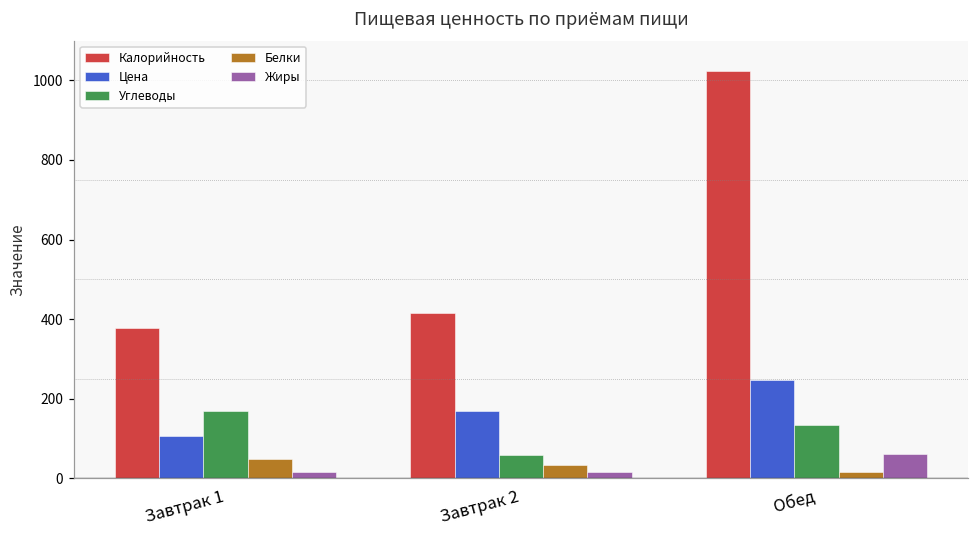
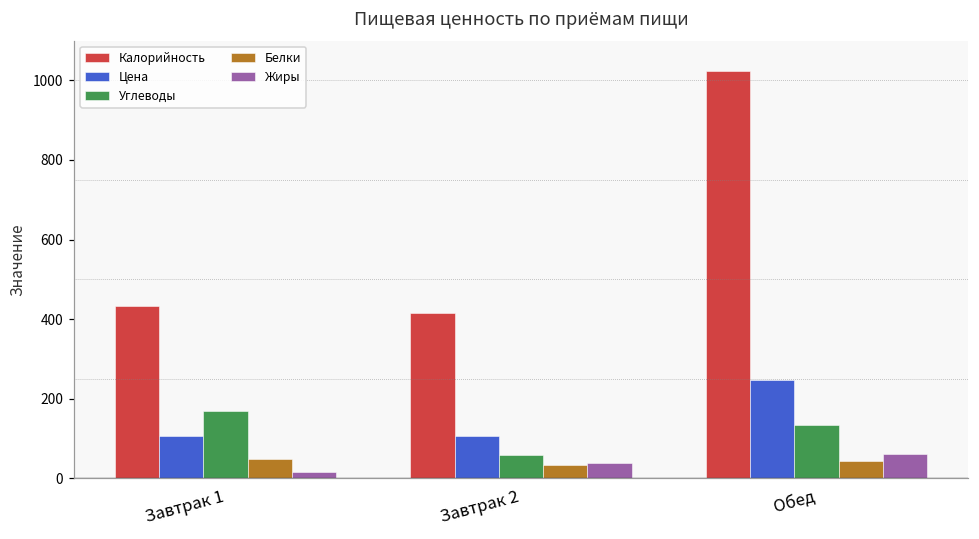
Калорийность, Завтрак 1: 380 -> 430
Цена, Завтрак 2: 170 -> 110
Жиры, Завтрак 2: 20 -> 40
Белки, Обед: 20 -> 40
